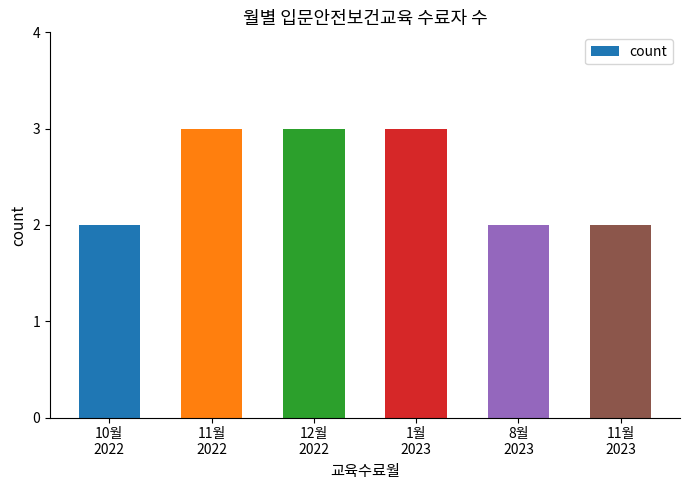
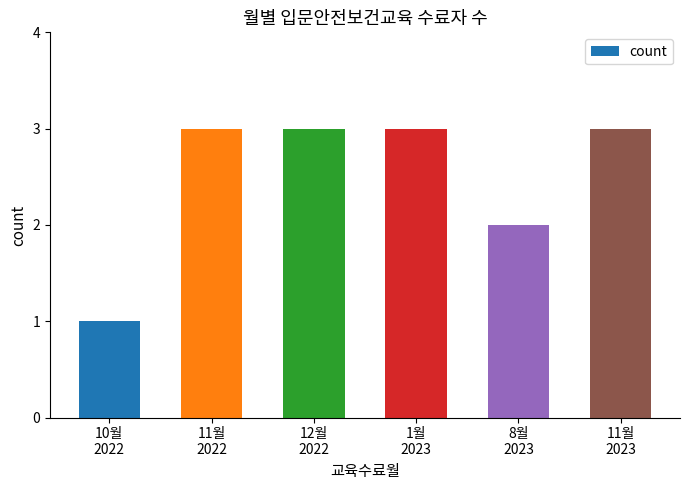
10월 2022: 2 -> 1
11월 2023: 2 -> 3
